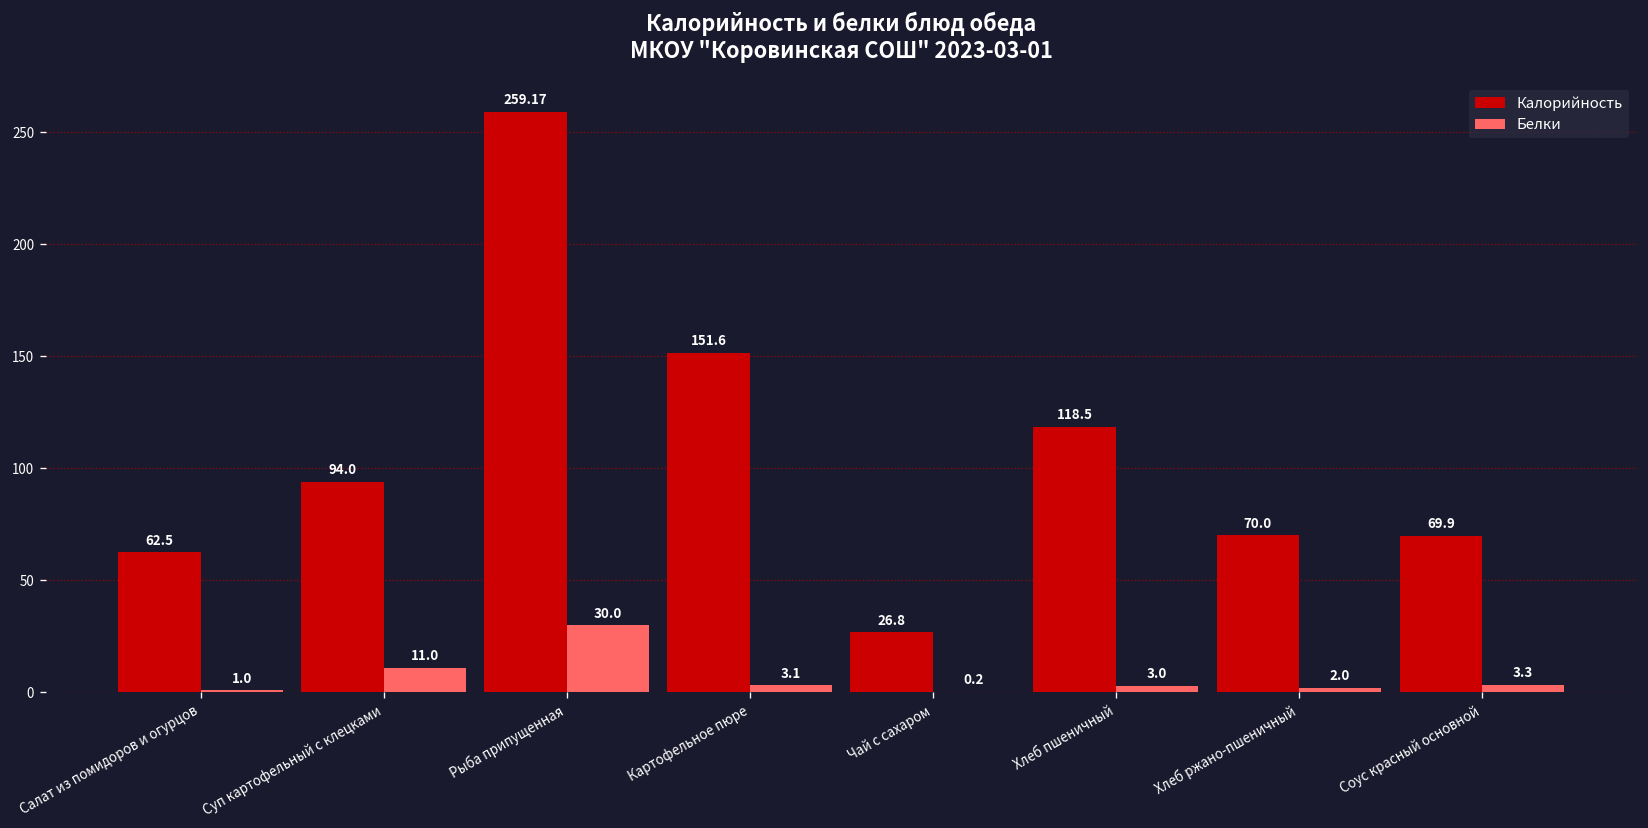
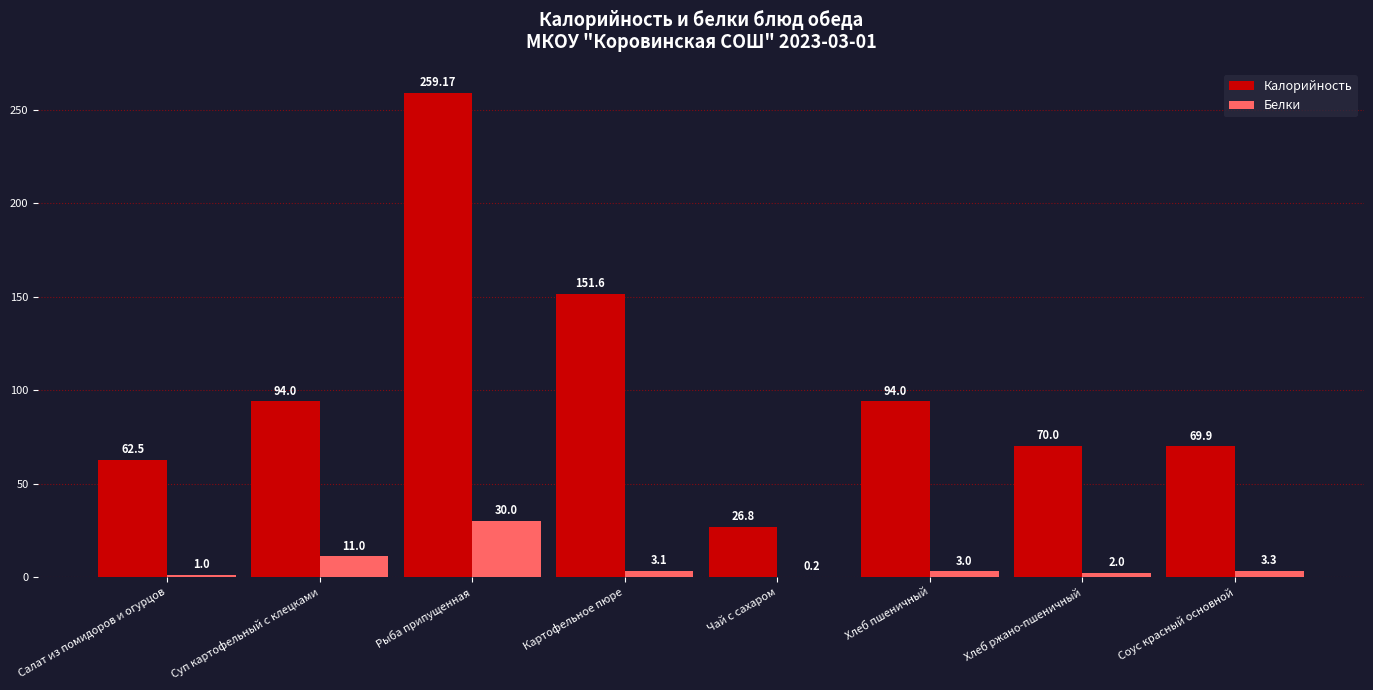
Калорийность, Хлеб пшеничный: 118.5 -> 94.0
